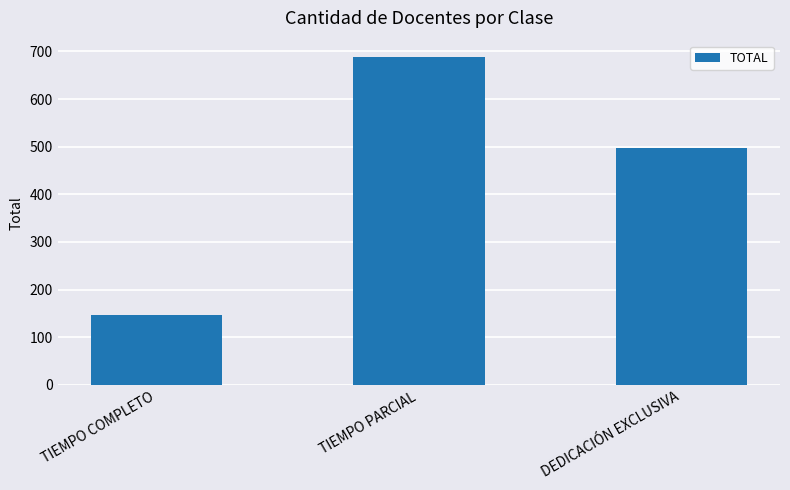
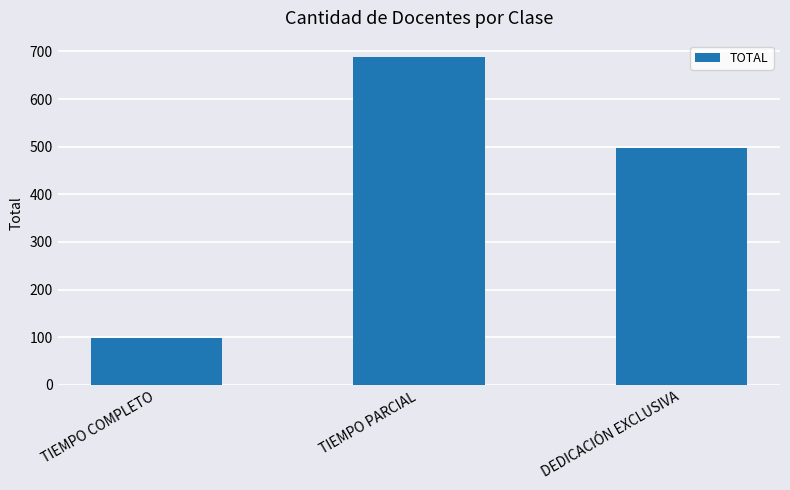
TIEMPO COMPLETO: 150 -> 100
